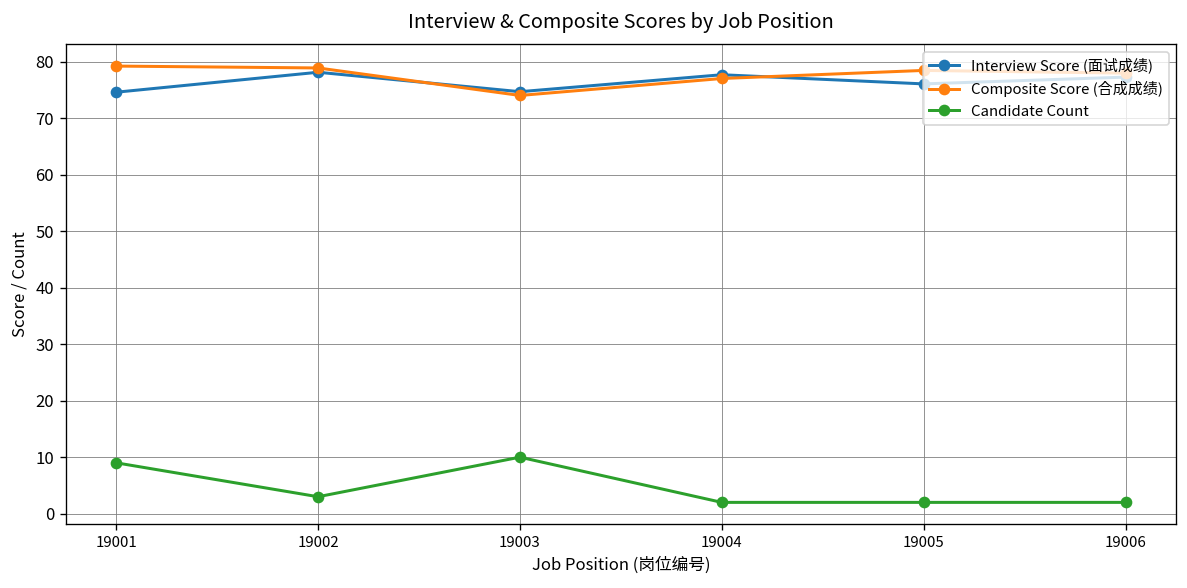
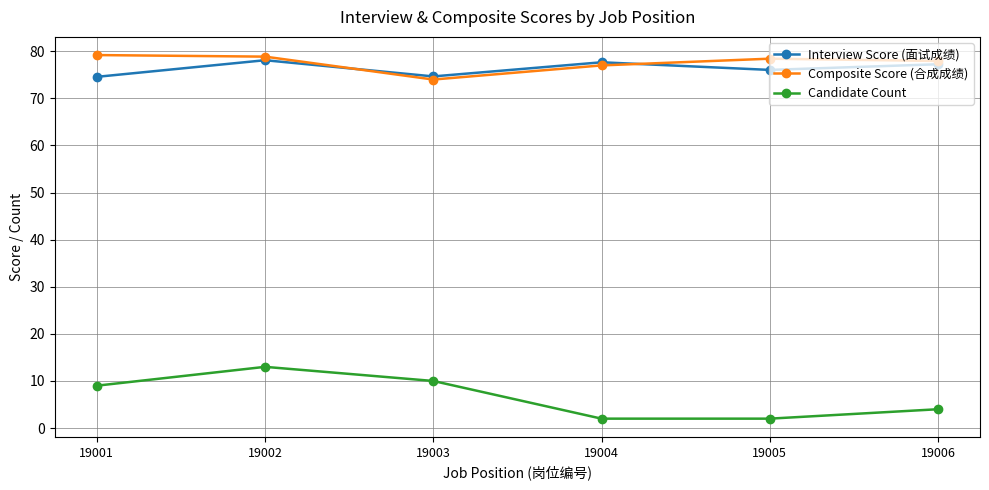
Candidate Count, 19002: 3 -> 13
Candidate Count, 19006: 2 -> 4
